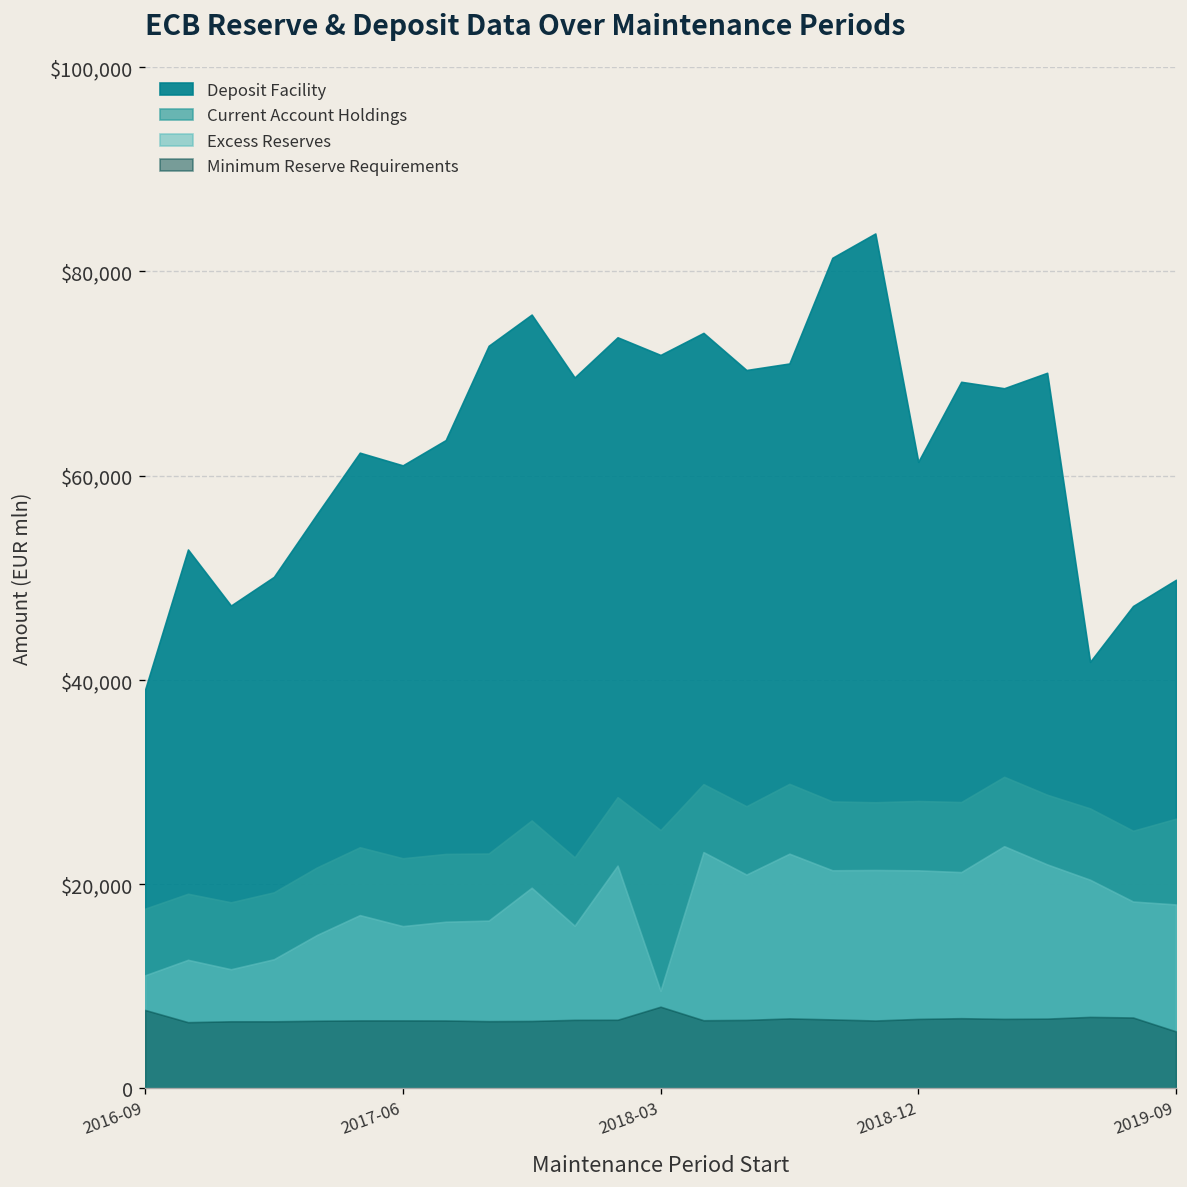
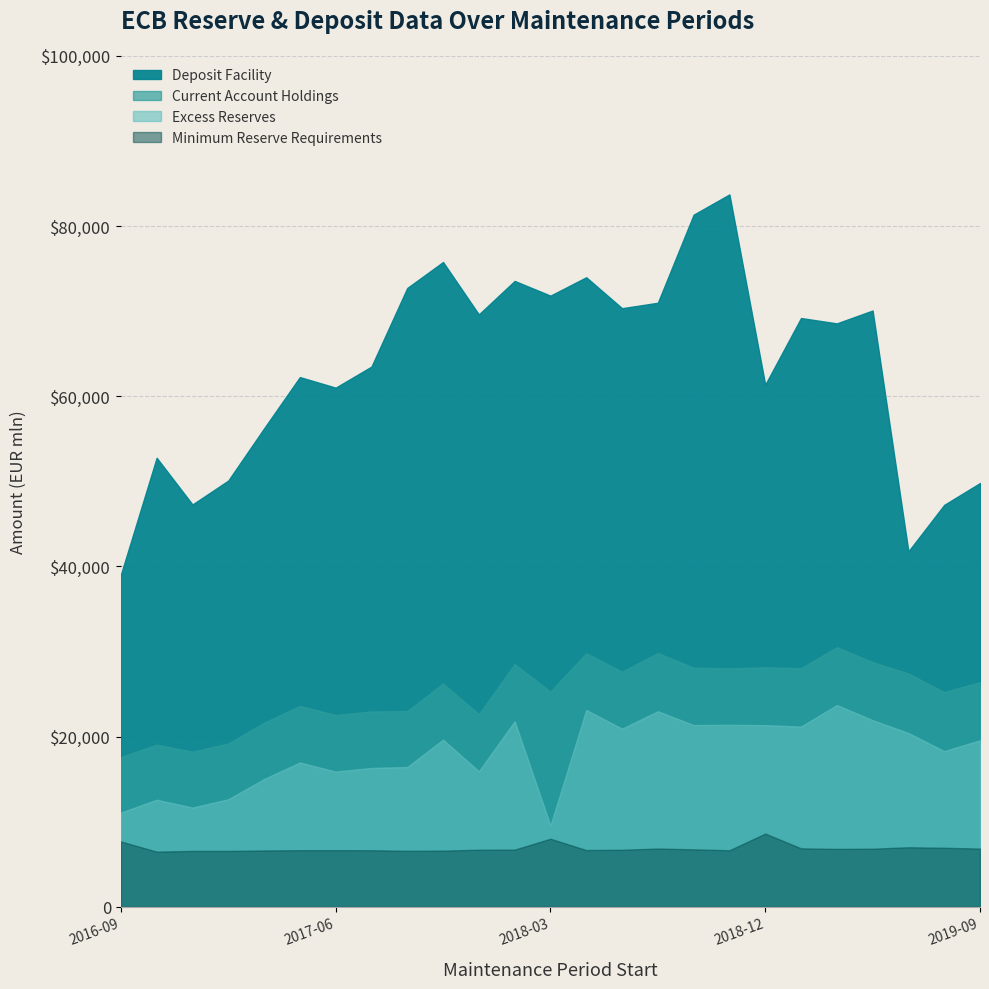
Minimum Reserve Requirements, 2018-12: $7,000 -> $9,000
Excess Reserves, 2019-09: $18,000 -> $20,000
Minimum Reserve Requirements, 2019-09: $6,000 -> $7,000
